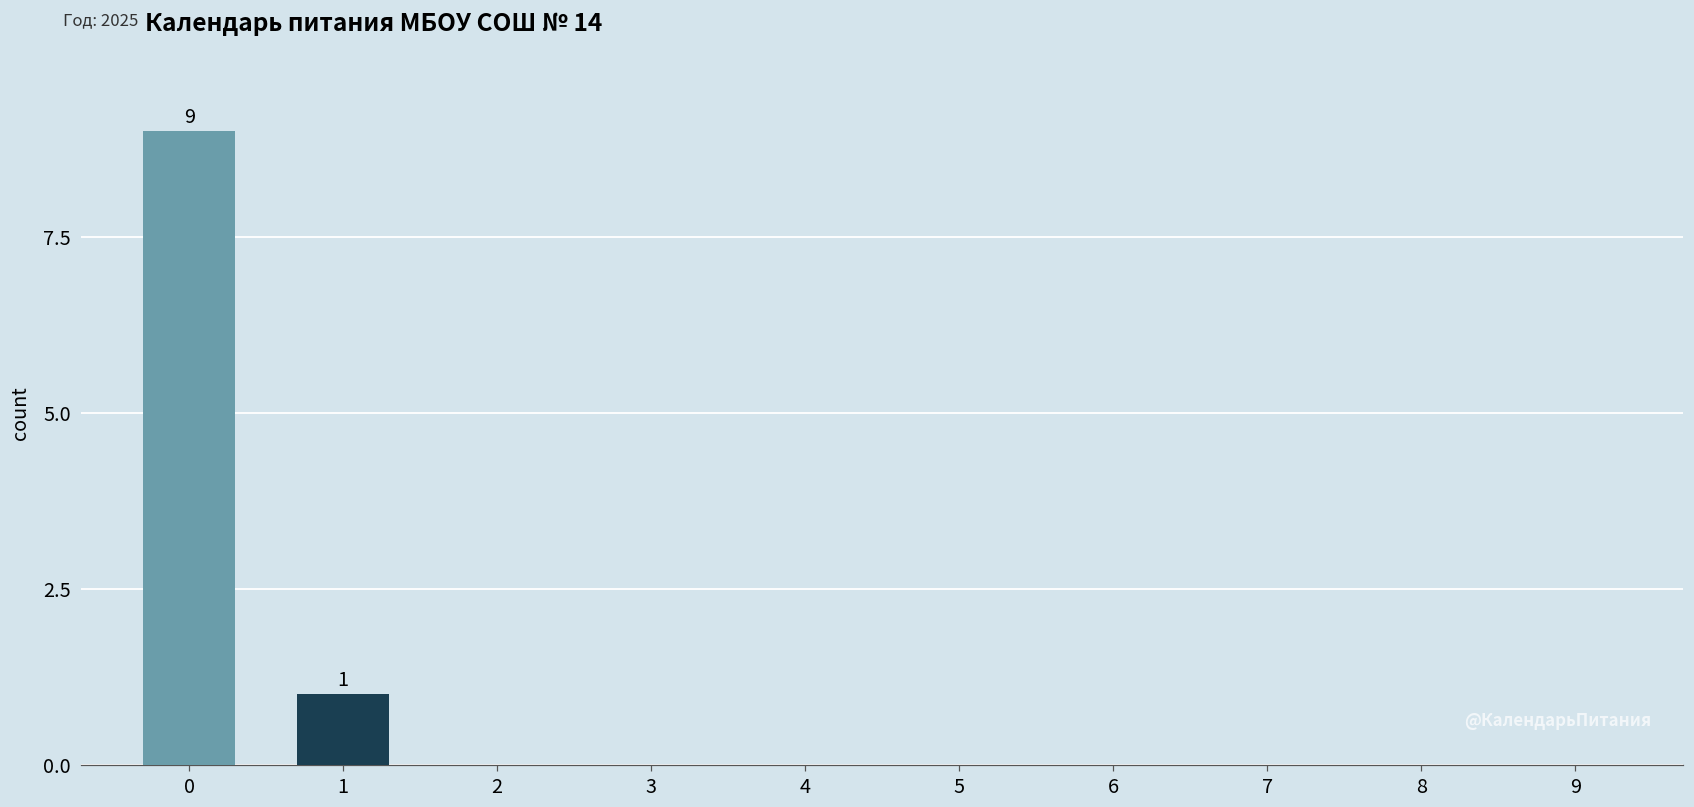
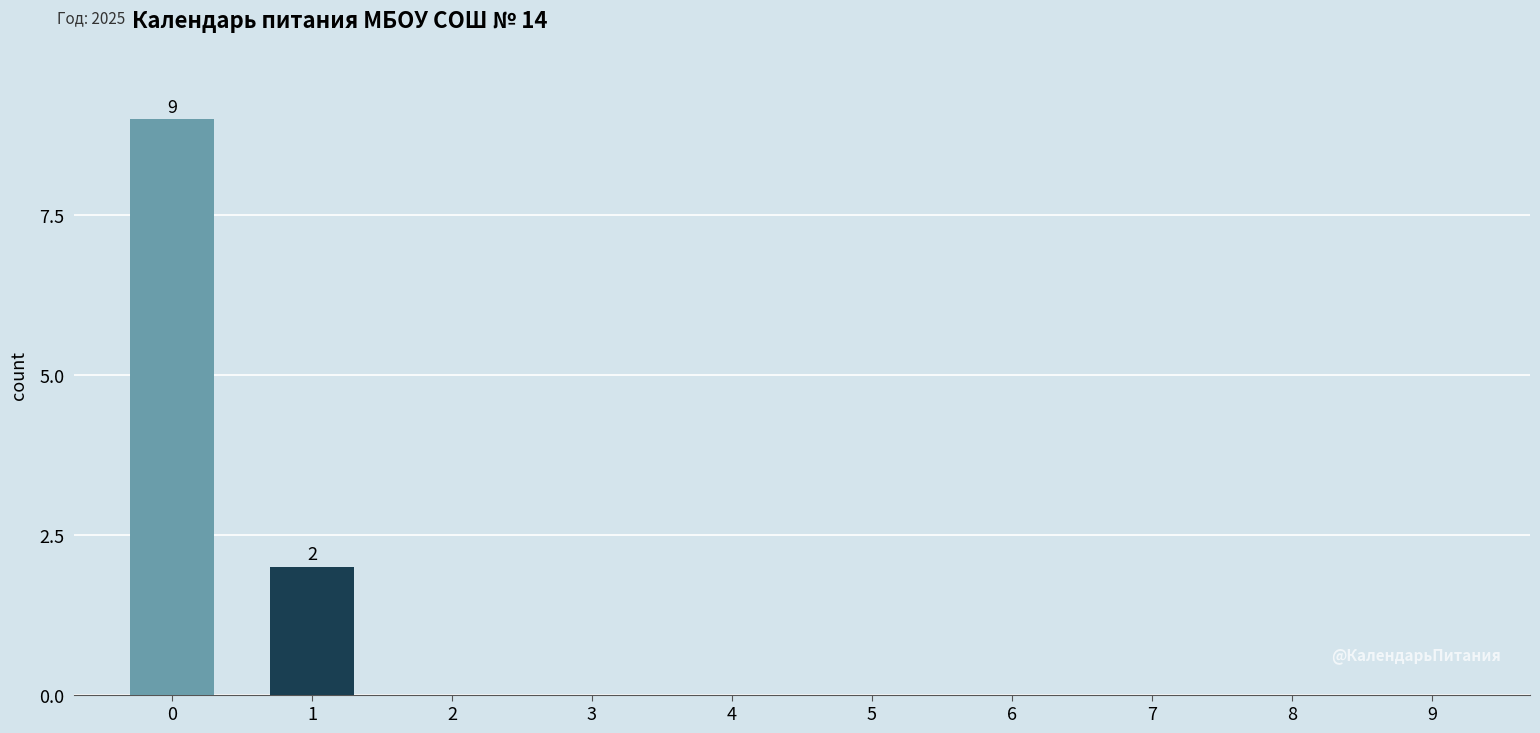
1: 1 -> 2
